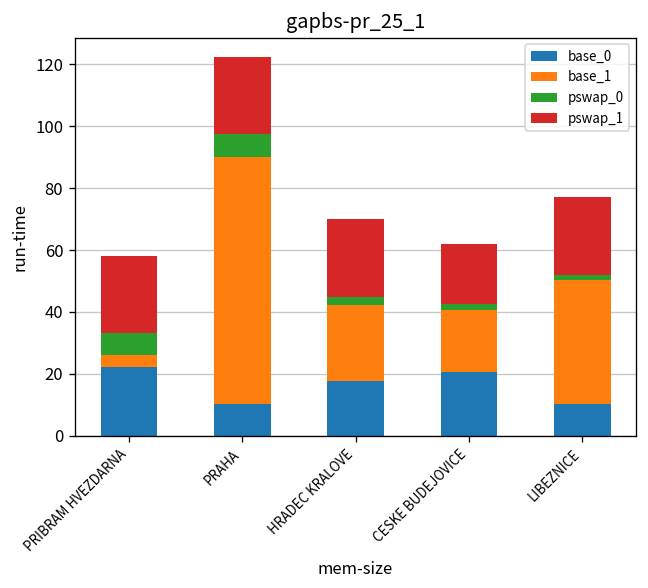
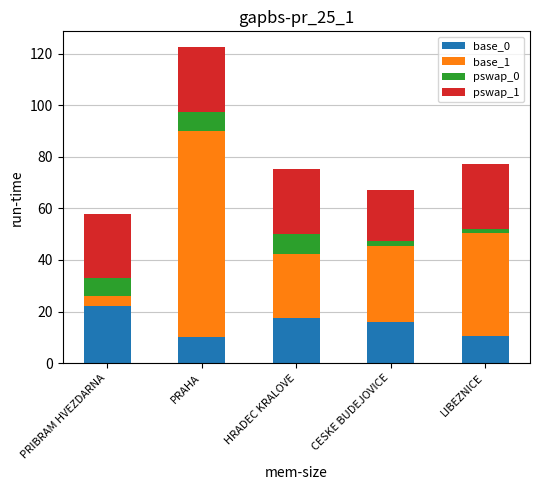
pswap_0, HRADEC KRALOVE: 3 -> 8
base_0, CESKE BUDEJOVICE: 21 -> 16
base_1, CESKE BUDEJOVICE: 20 -> 29
